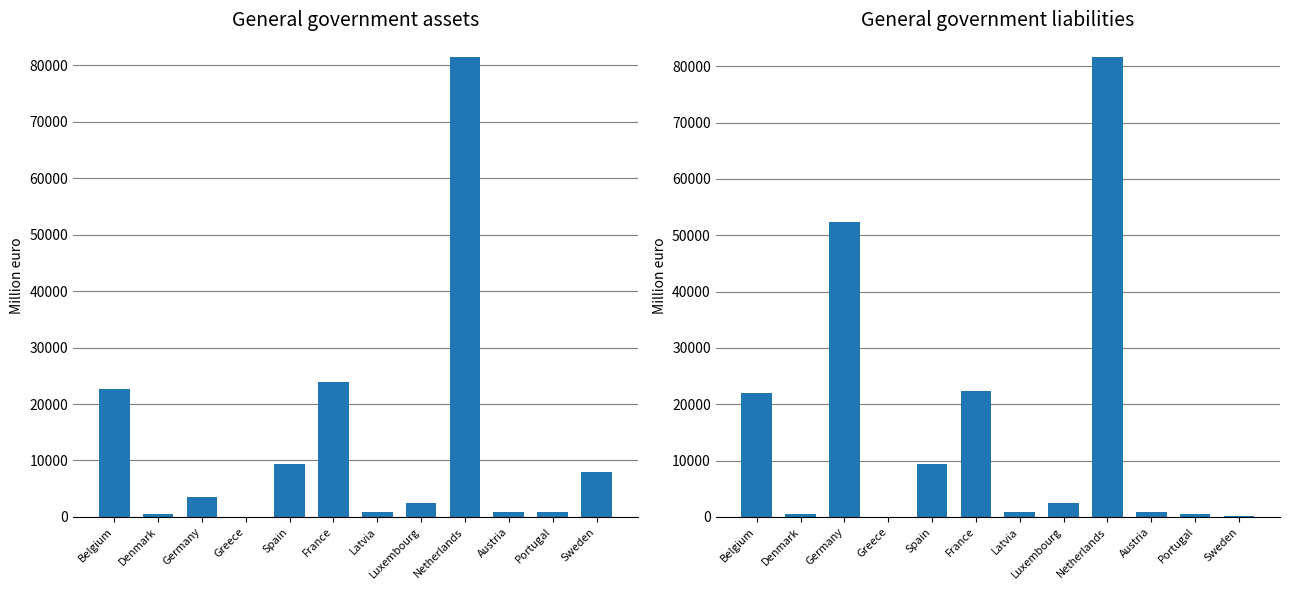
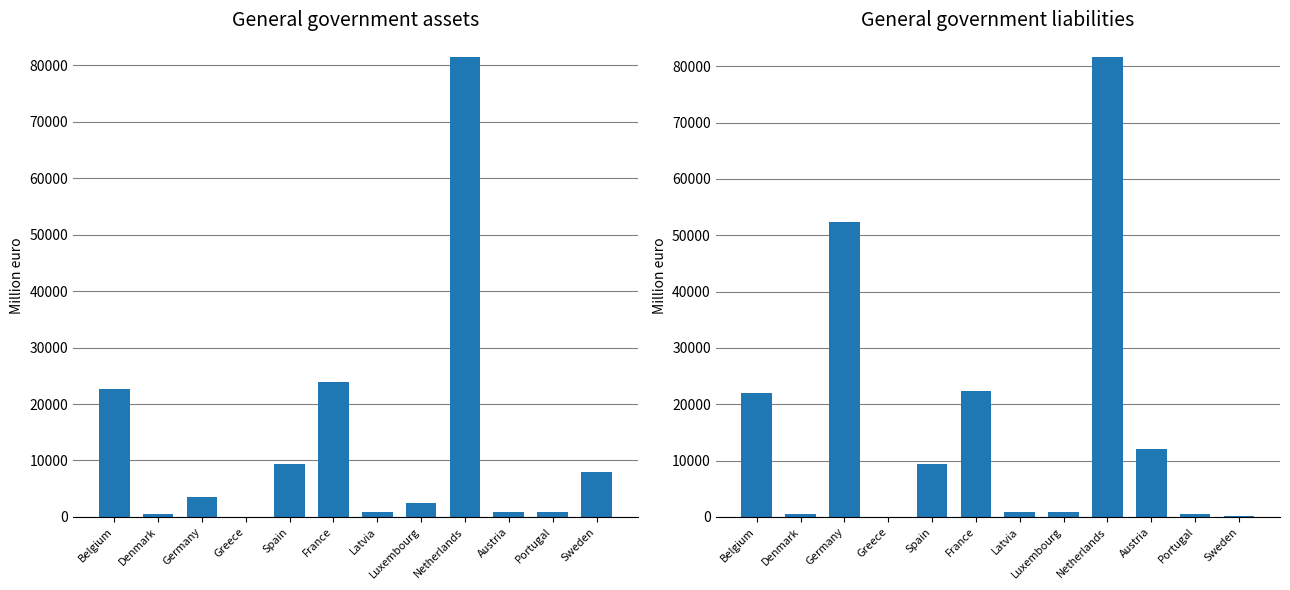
General government liabilities, Luxembourg: 3000 -> 1000
General government liabilities, Austria: 1000 -> 12000
